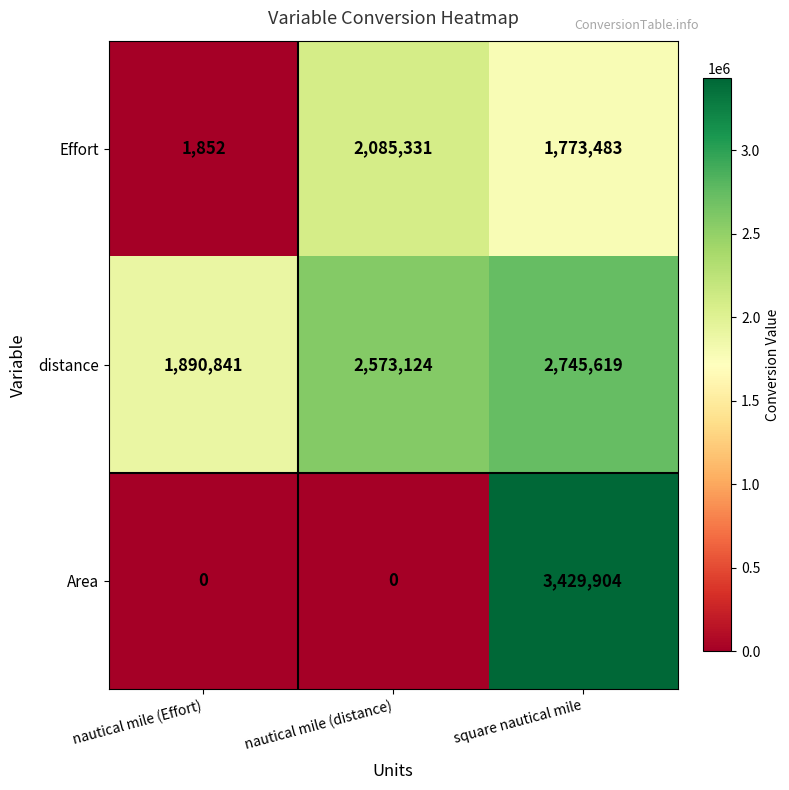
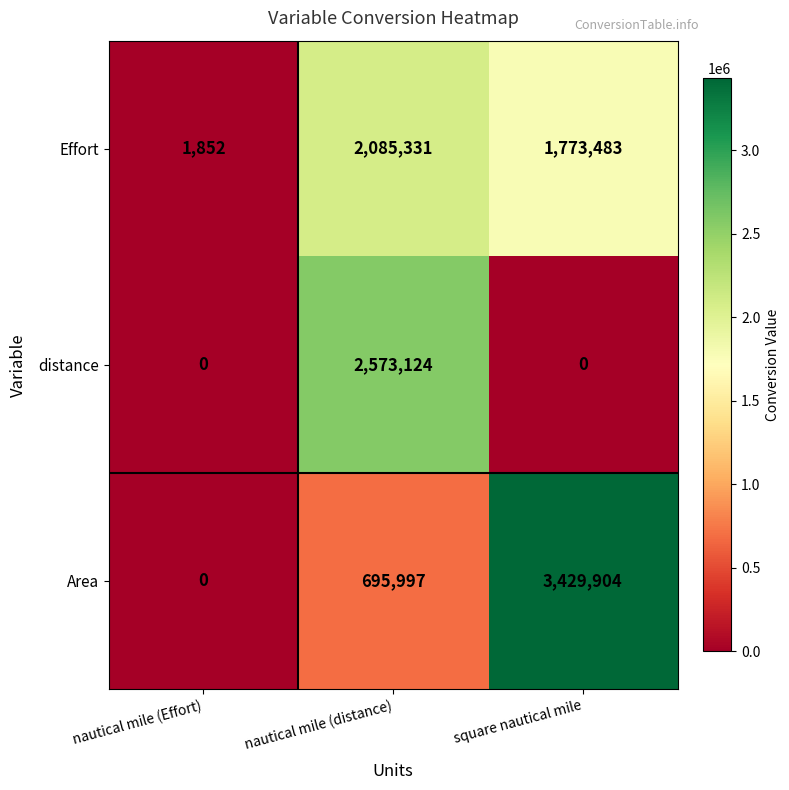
distance, nautical mile (Effort): 1,890,841 -> 0
distance, square nautical mile: 2,745,619 -> 0
Area, nautical mile (distance): 0 -> 695,997
